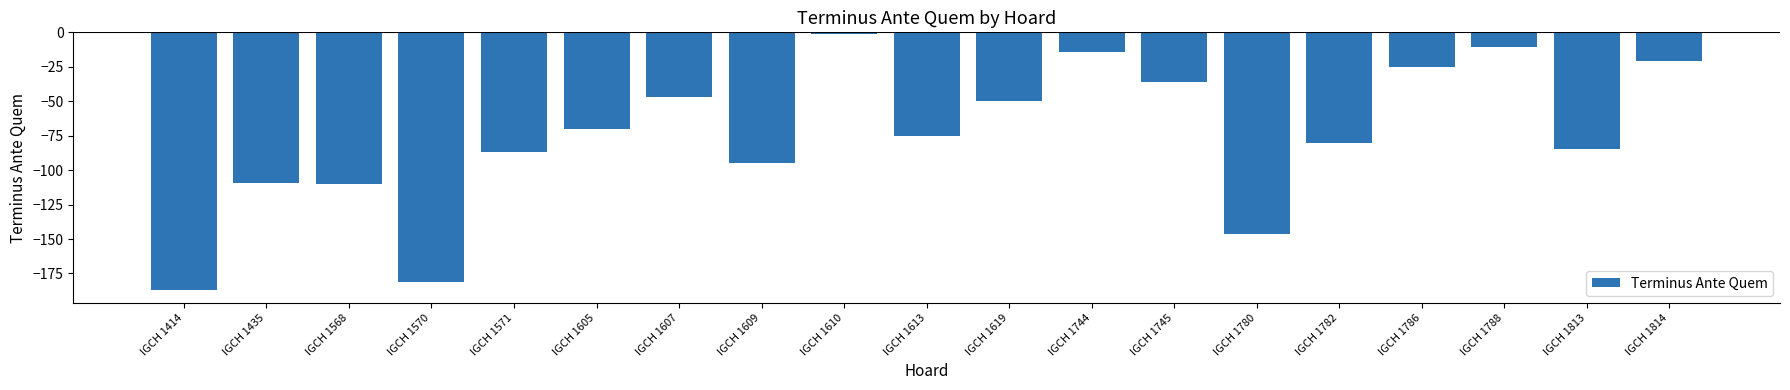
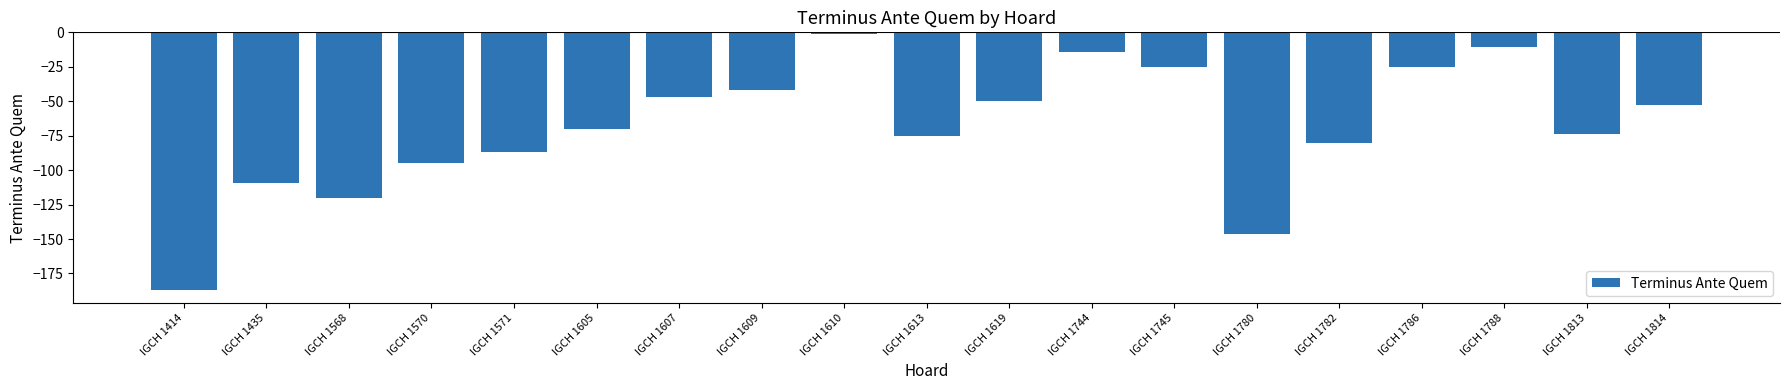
IGCH 1568: -110 -> -120
IGCH 1570: -181 -> -95
IGCH 1609: -95 -> -42
IGCH 1745: -36 -> -25
IGCH 1813: -85 -> -74
IGCH 1814: -21 -> -53
